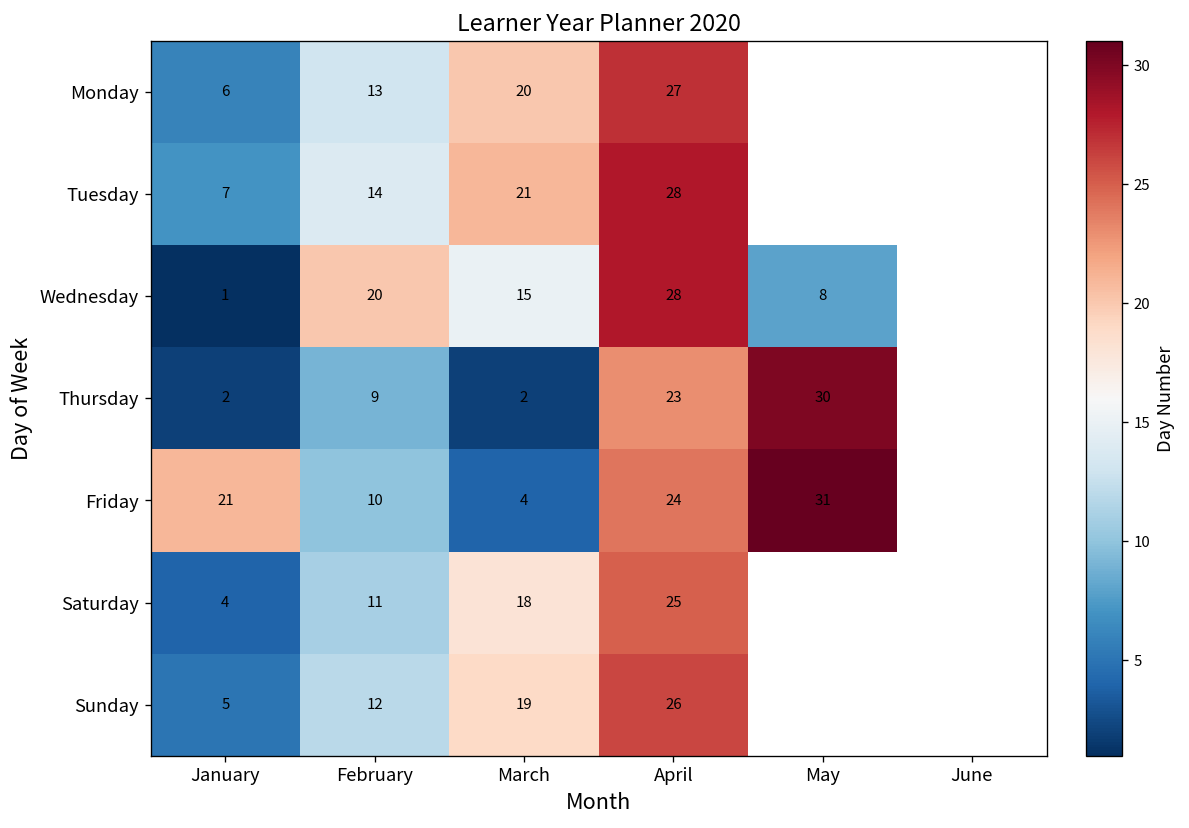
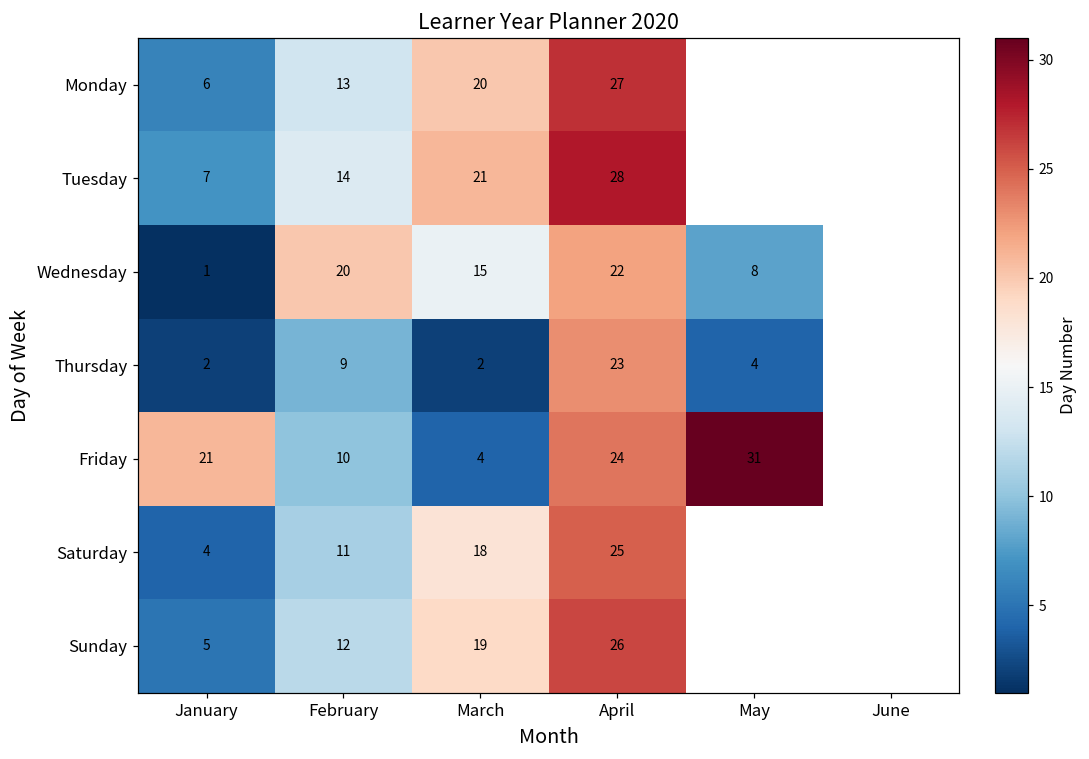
Wednesday, April: 28 -> 22
Thursday, May: 30 -> 4
